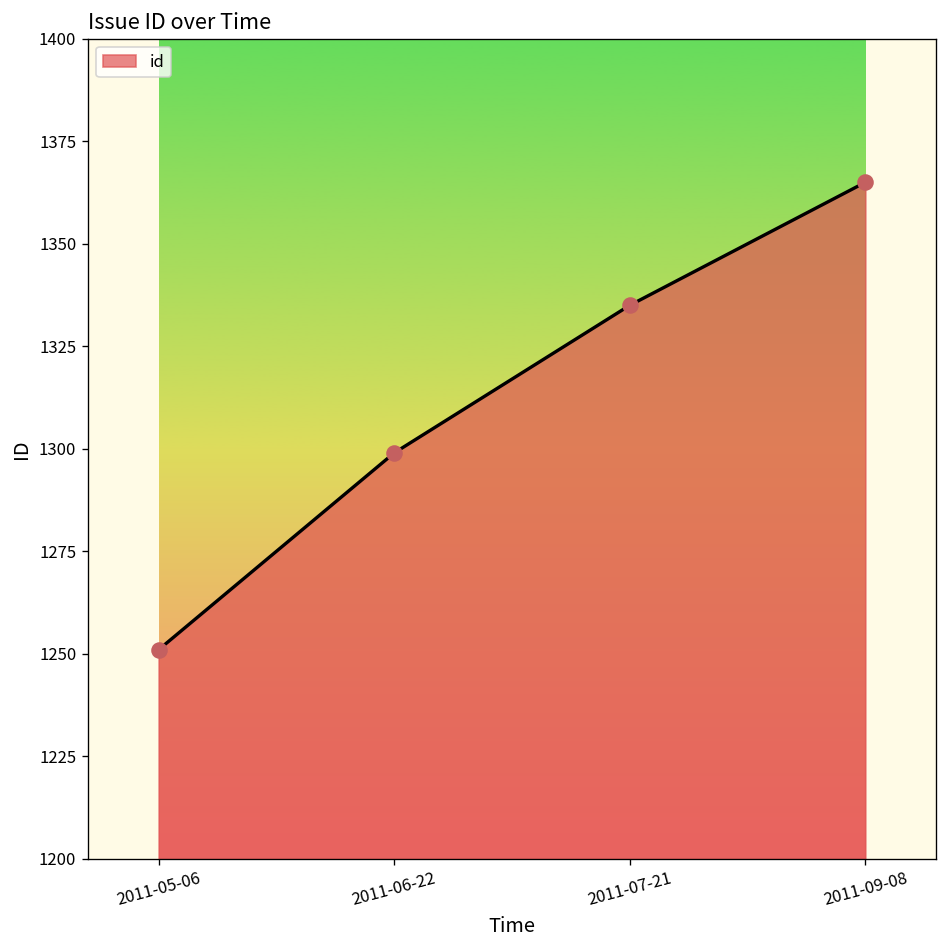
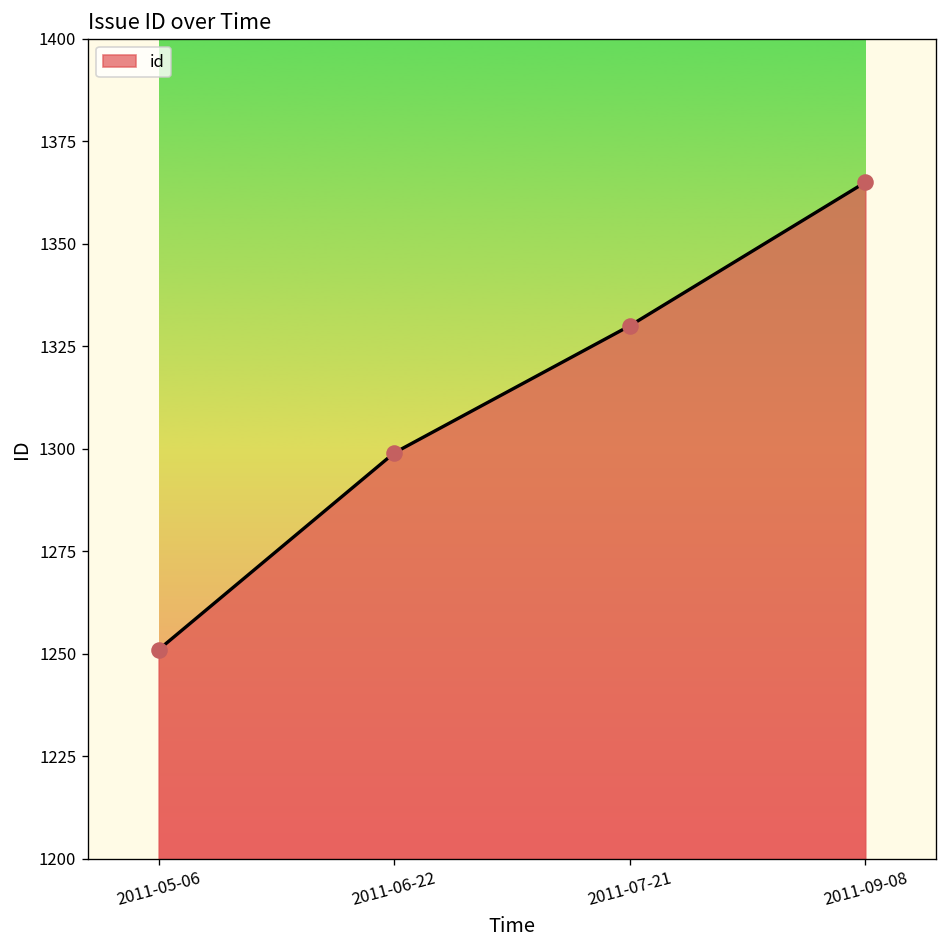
2011-07-21: 1335 -> 1330
